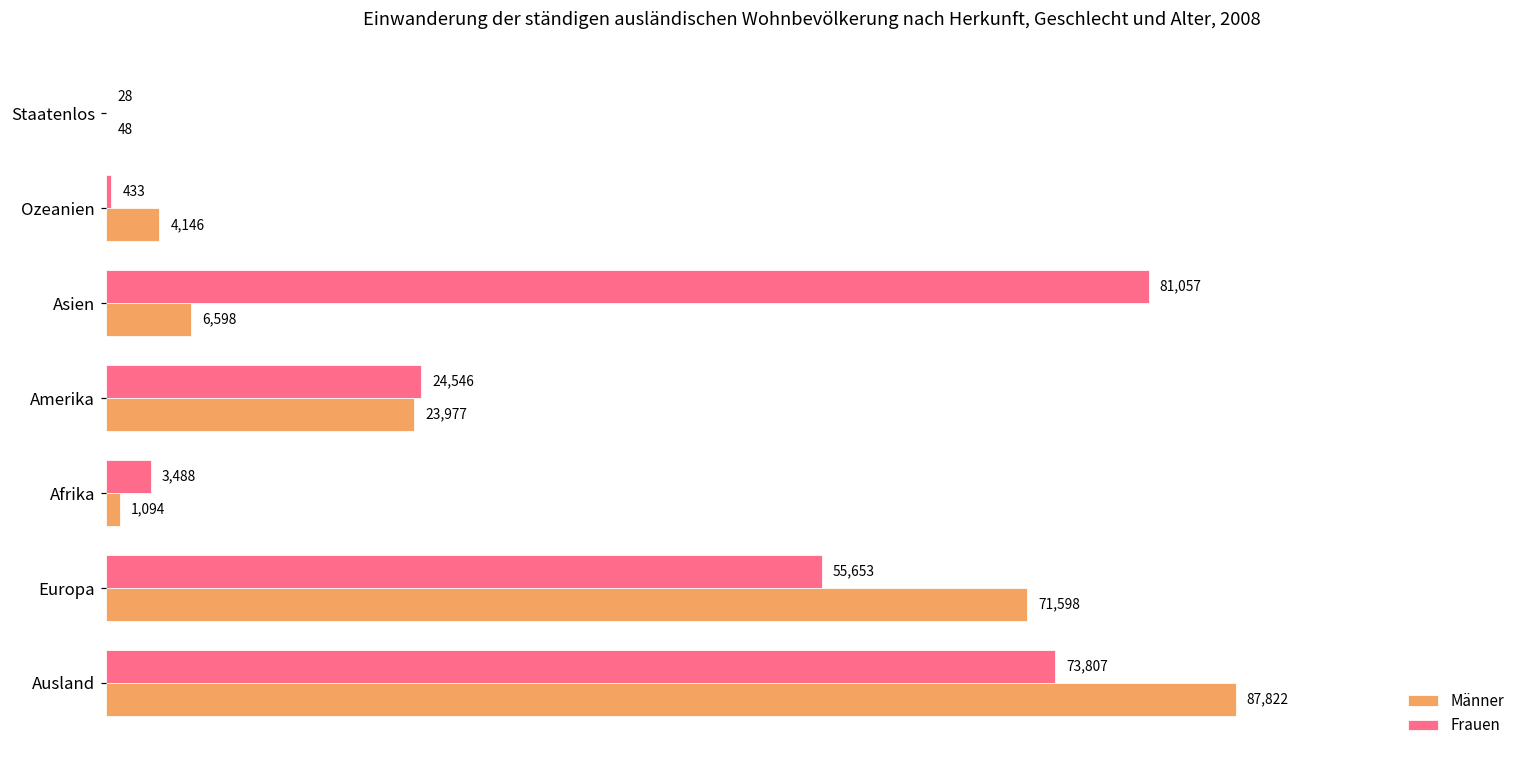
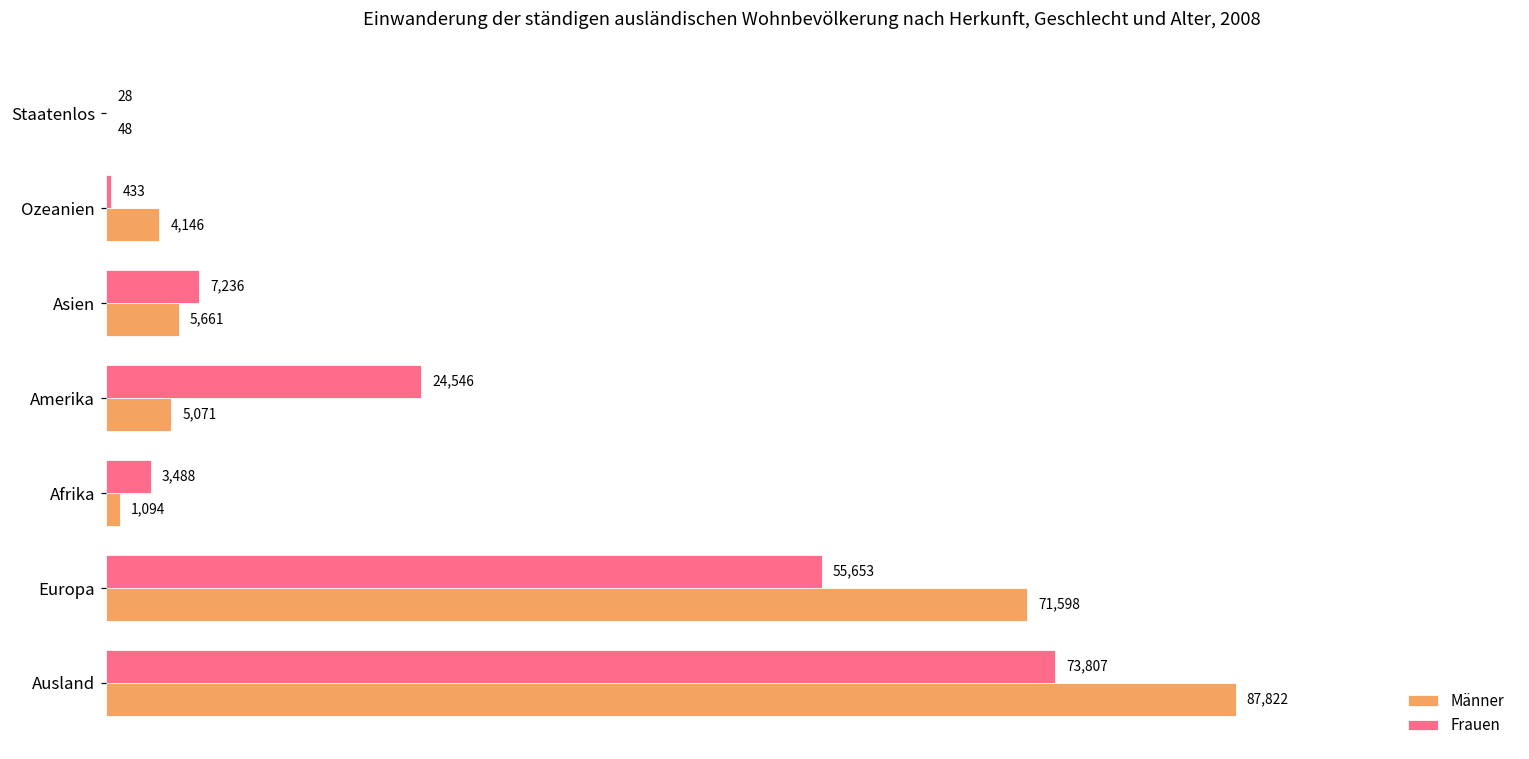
Frauen, Asien: 81,057 -> 7,236
Männer, Asien: 6,598 -> 5,661
Männer, Amerika: 23,977 -> 5,071
